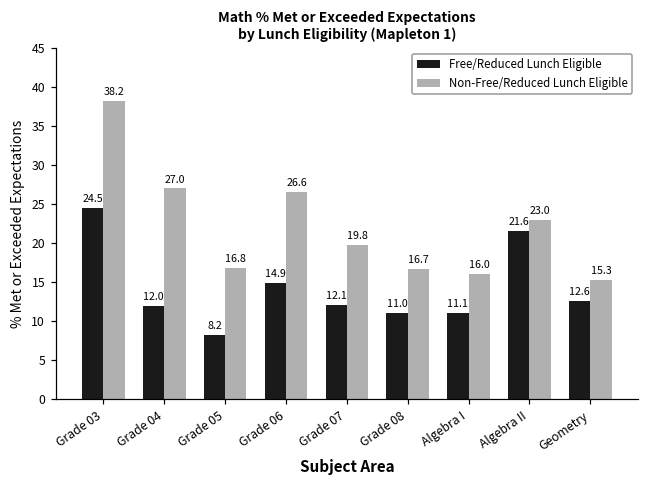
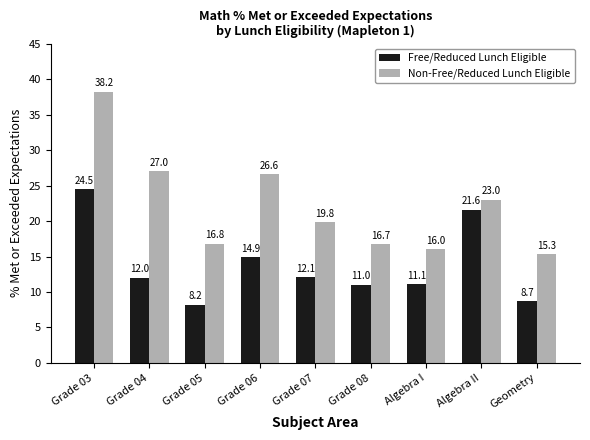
Free/Reduced Lunch Eligible, Geometry: 12.6 -> 8.7
